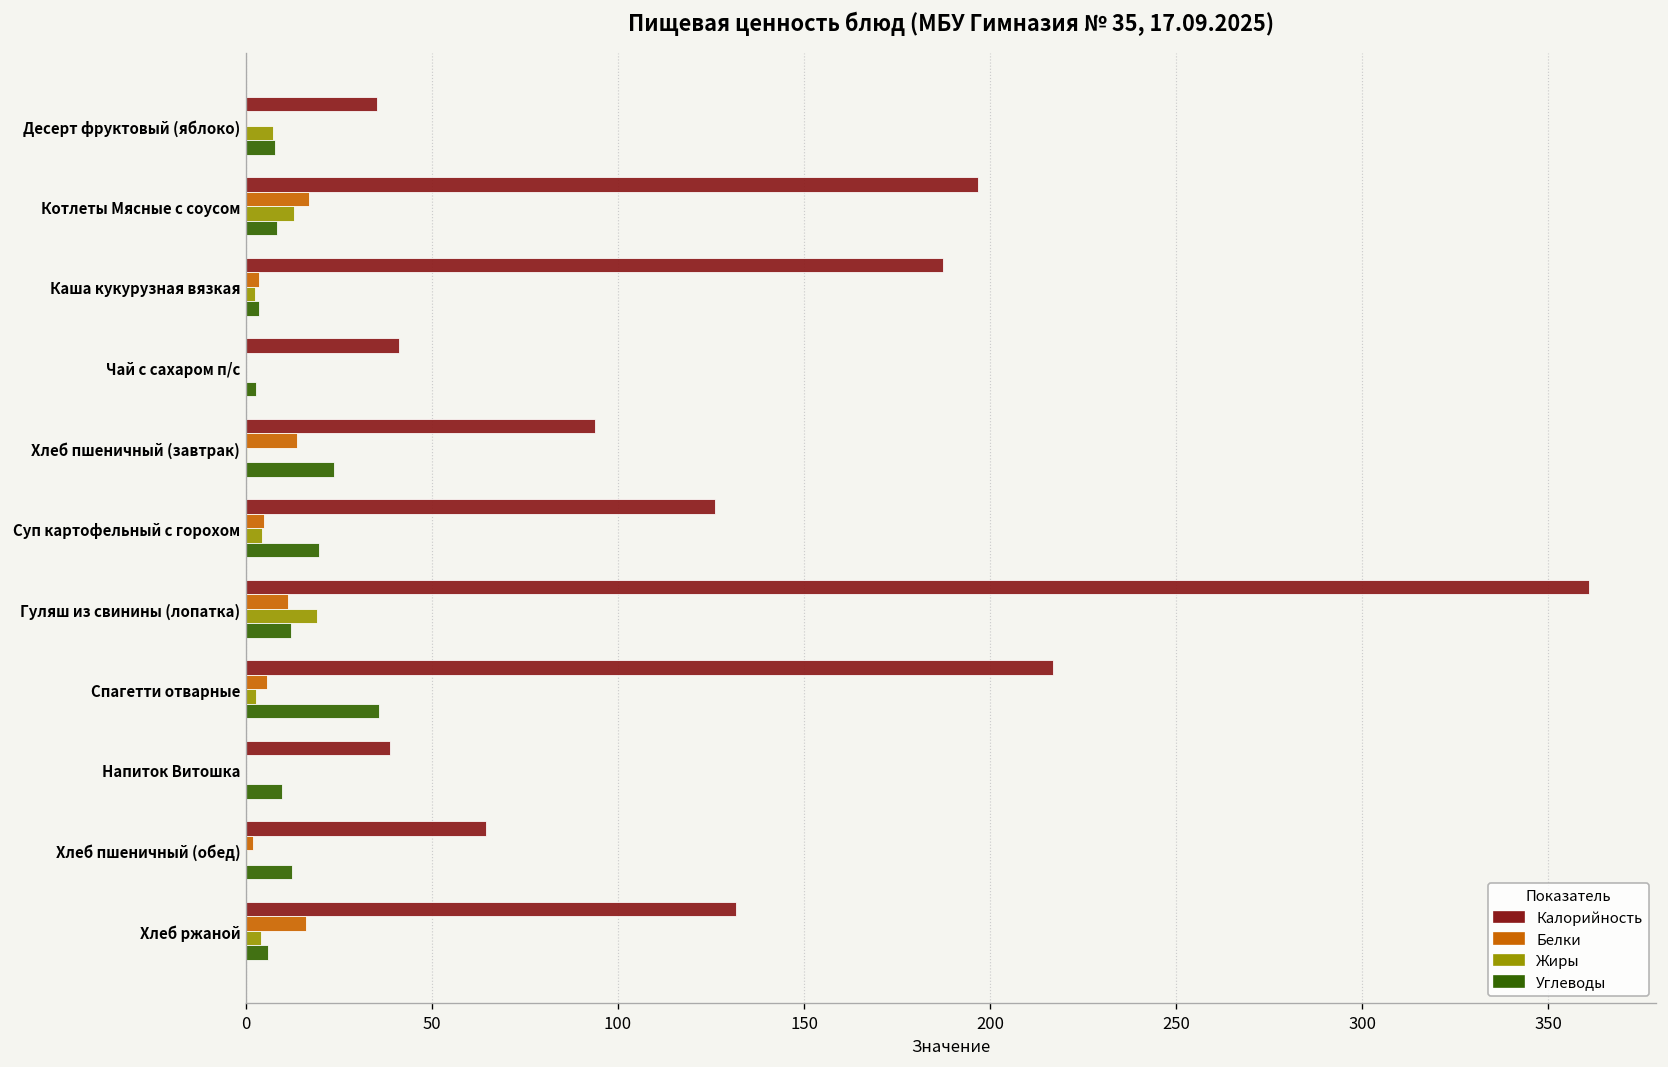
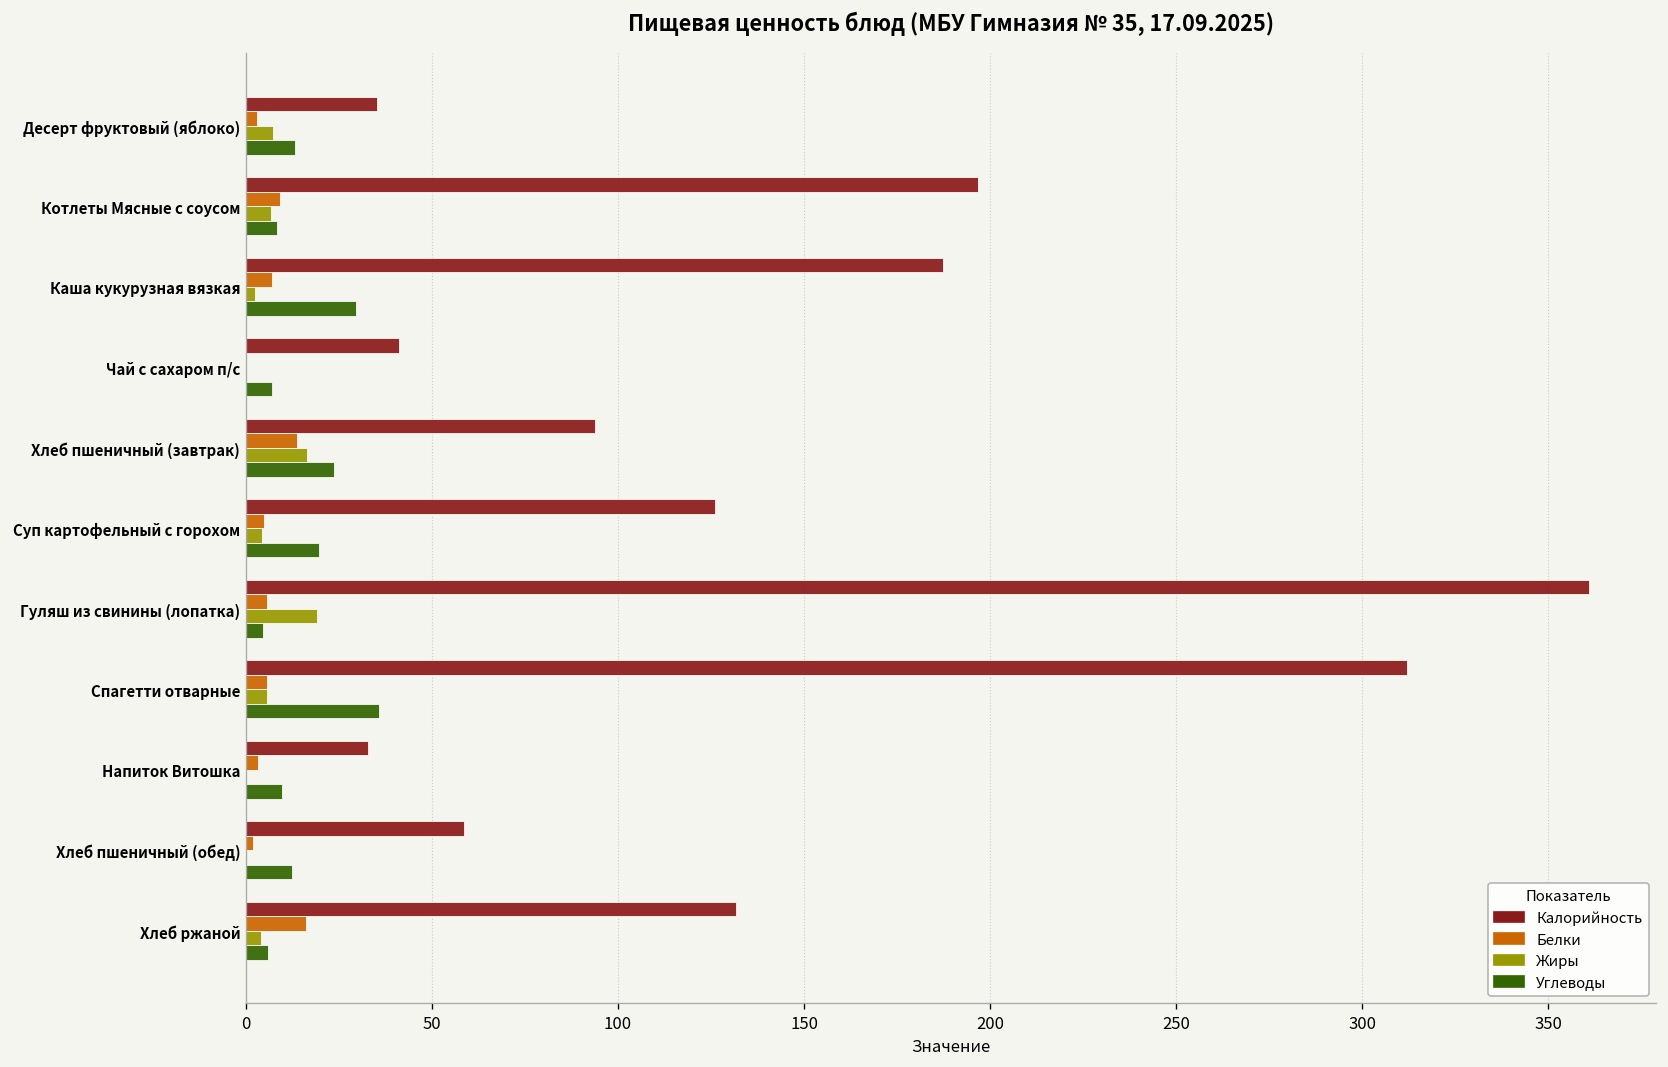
Белки, Десерт фруктовый (яблоко): 0 -> 3
Углеводы, Десерт фруктовый (яблоко): 8 -> 13
Белки, Котлеты Мясные с соусом: 17 -> 9
Жиры, Котлеты Мясные с соусом: 13 -> 7
Белки, Каша кукурузная вязкая: 3 -> 7
Углеводы, Каша кукурузная вязкая: 3 -> 29
Углеводы, Чай с сахаром п/с: 3 -> 7
Жиры, Хлеб пшеничный (завтрак): 0 -> 17
Белки, Гуляш из свинины (лопатка): 11 -> 6
Углеводы, Гуляш из свинины (лопатка): 12 -> 5
Калорийность, Спагетти отварные: 217 -> 312
Жиры, Спагетти отварные: 3 -> 6
Калорийность, Напиток Витошка: 39 -> 33
Белки, Напиток Витошка: 0 -> 3
Калорийность, Хлеб пшеничный (обед): 65 -> 59
